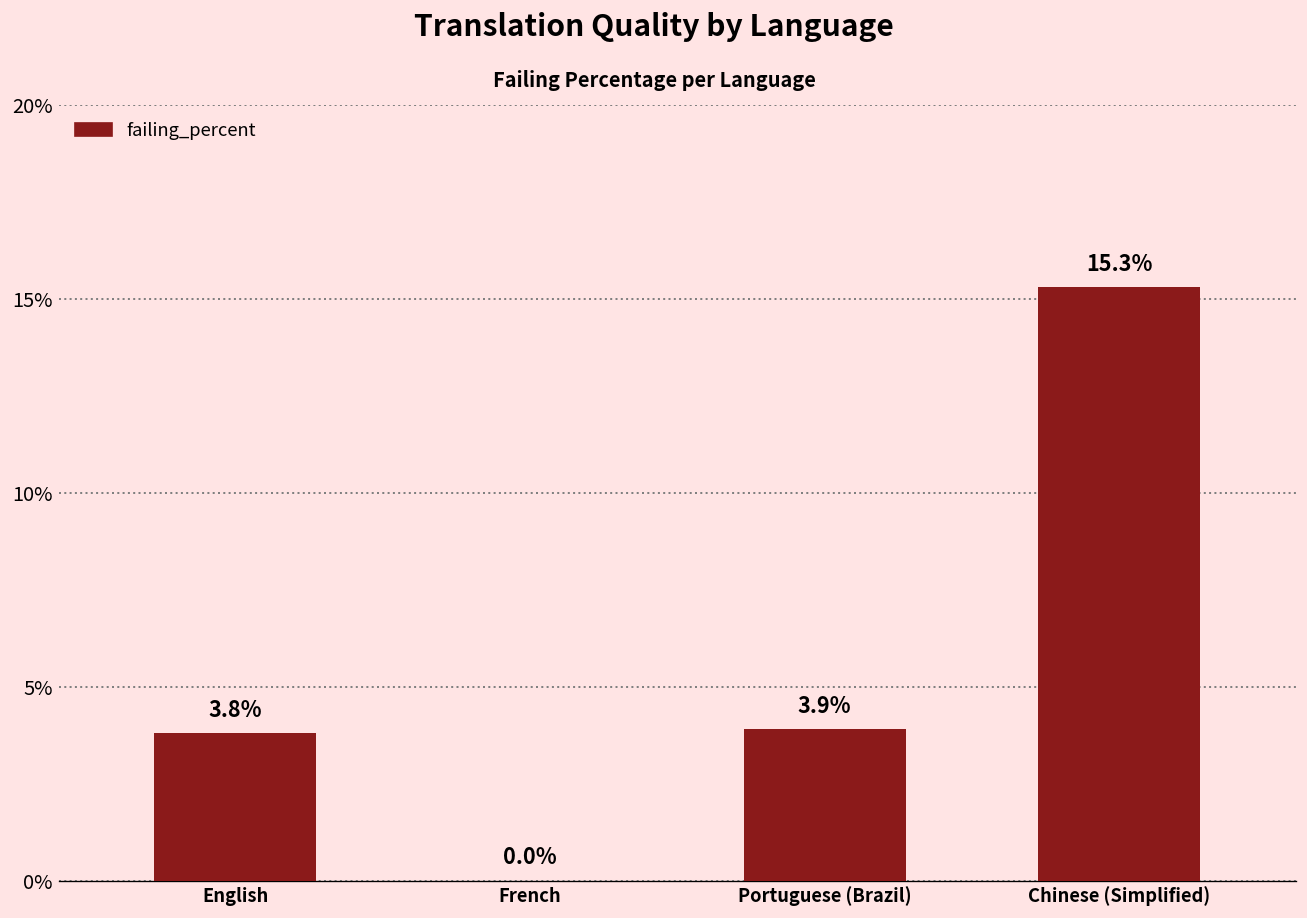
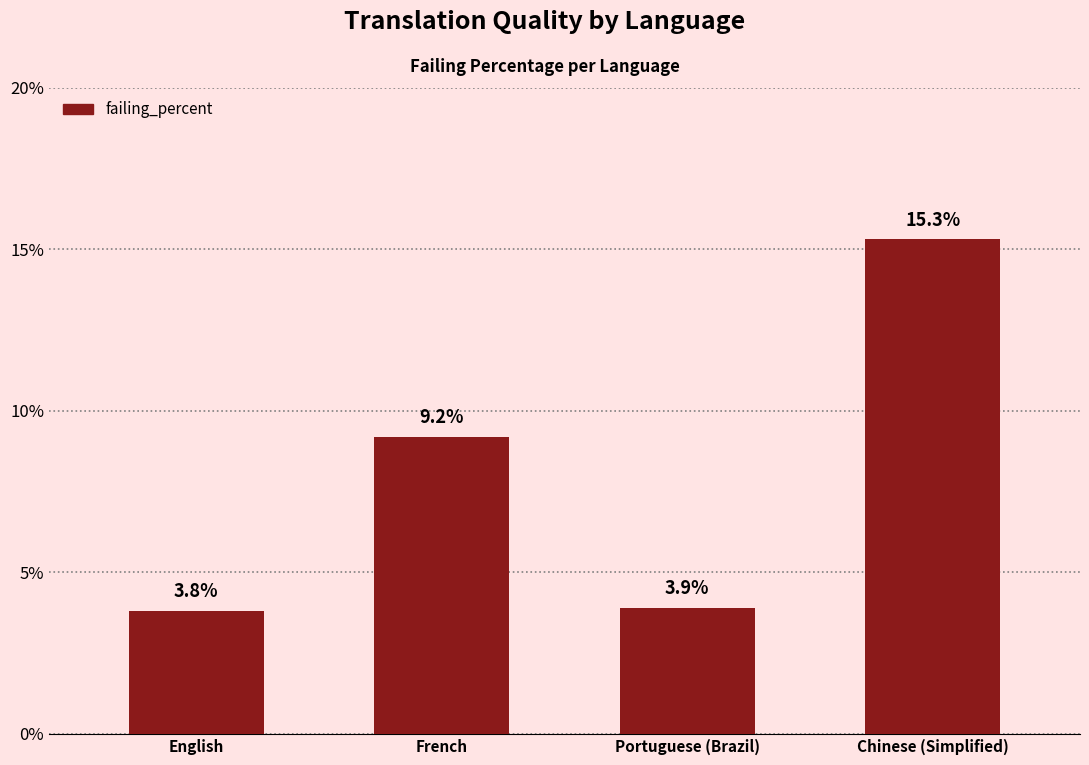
French: 0.0% -> 9.2%
